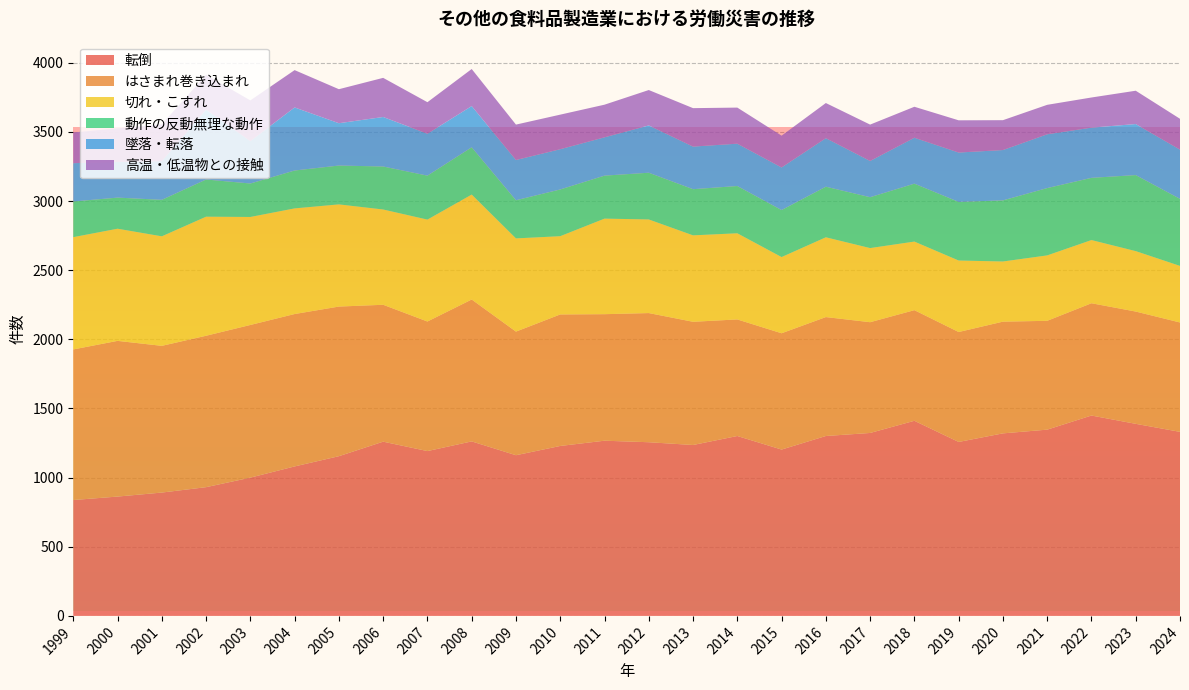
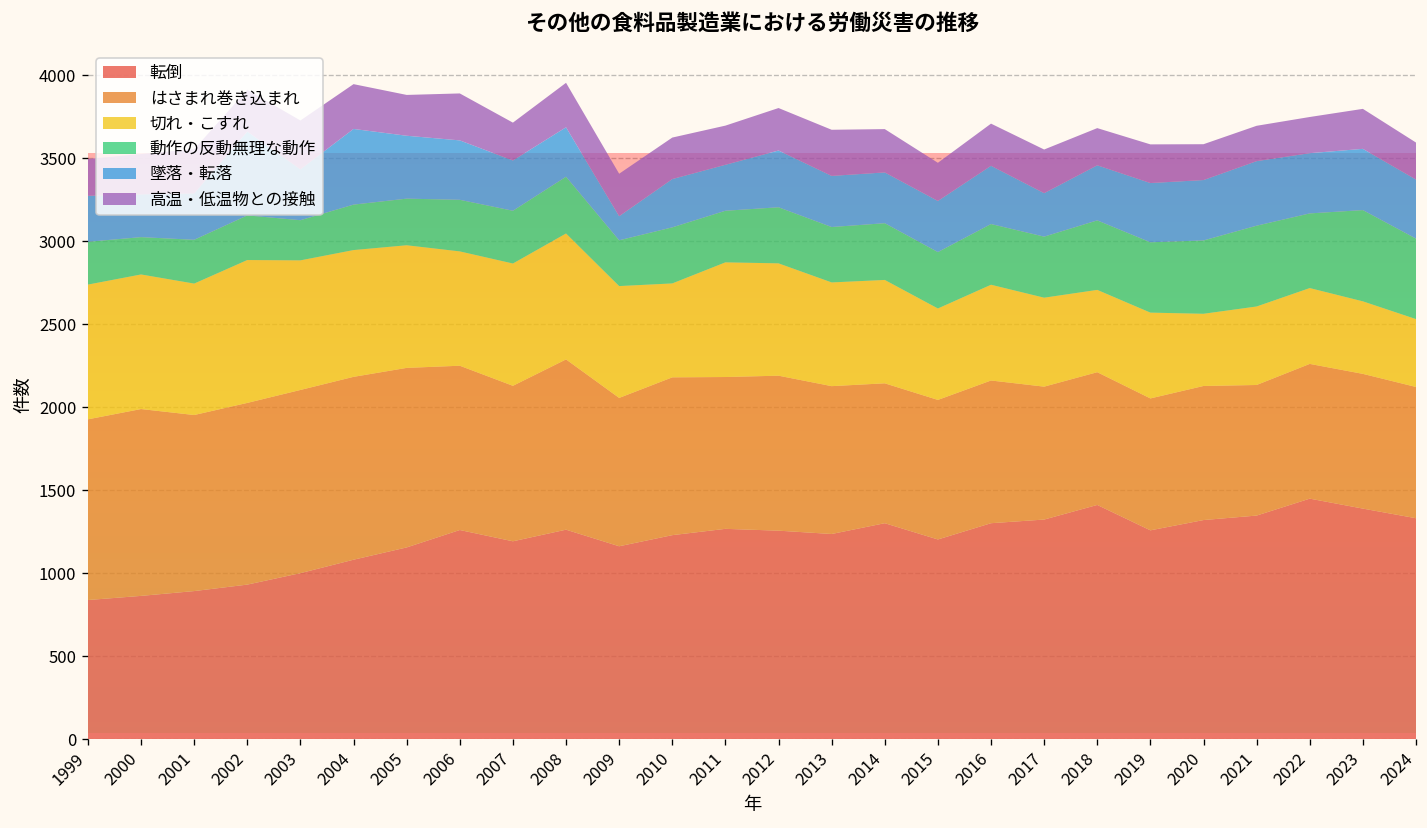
墜落・転落, 2005: 310 -> 380
墜落・転落, 2009: 290 -> 150
